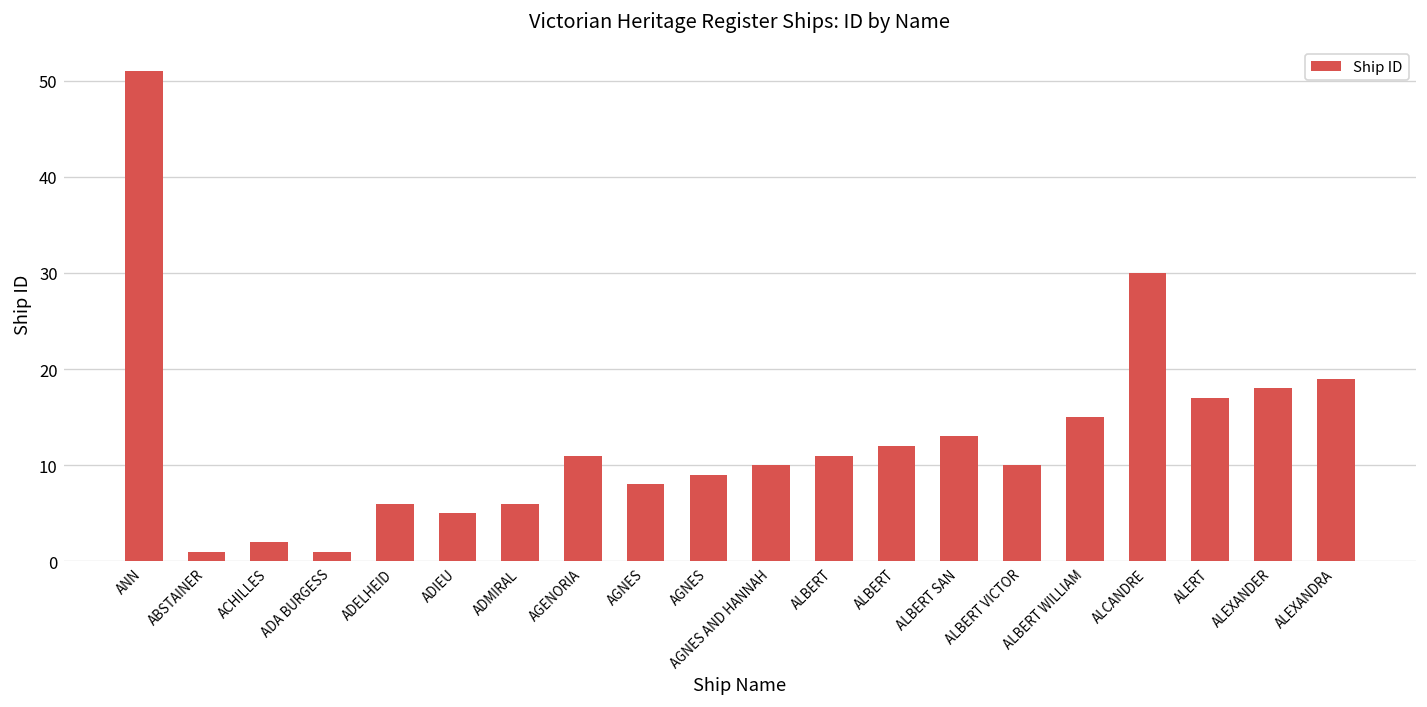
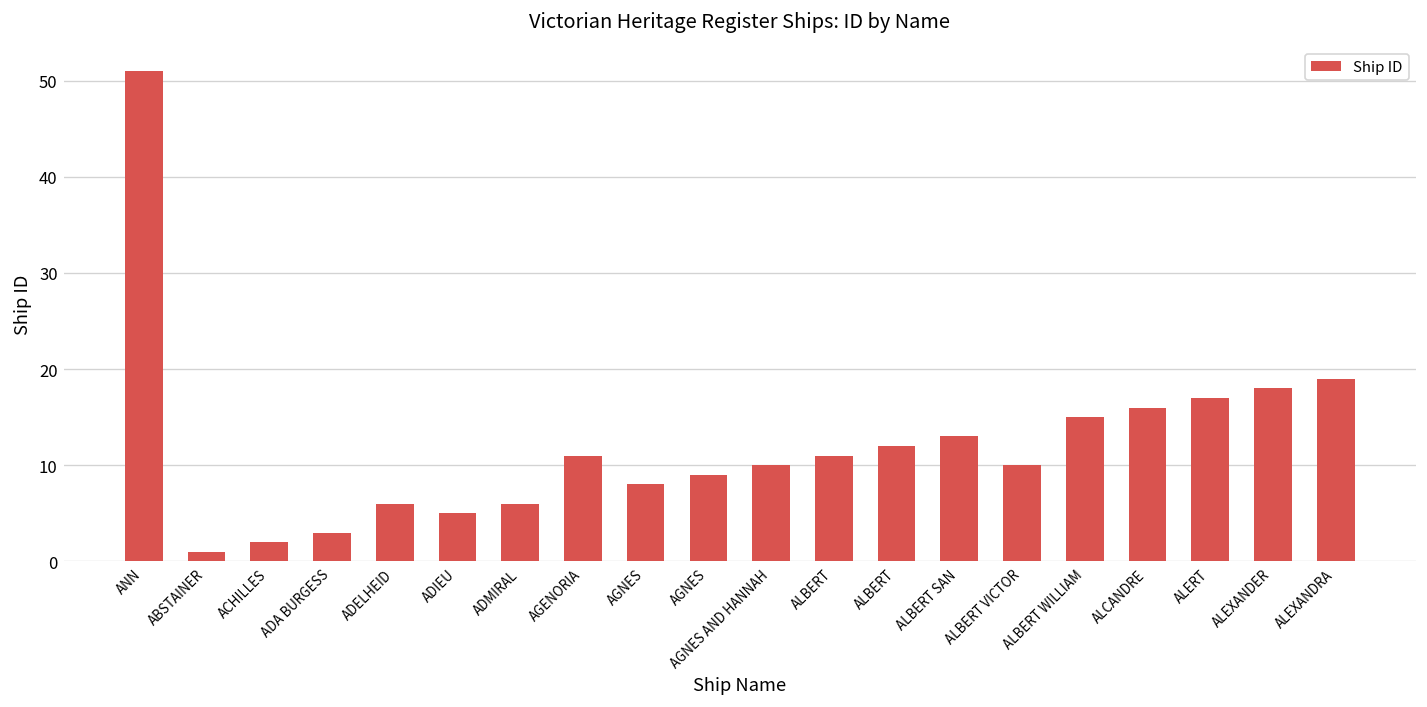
ADA BURGESS: 1 -> 3
ALCANDRE: 30 -> 16
